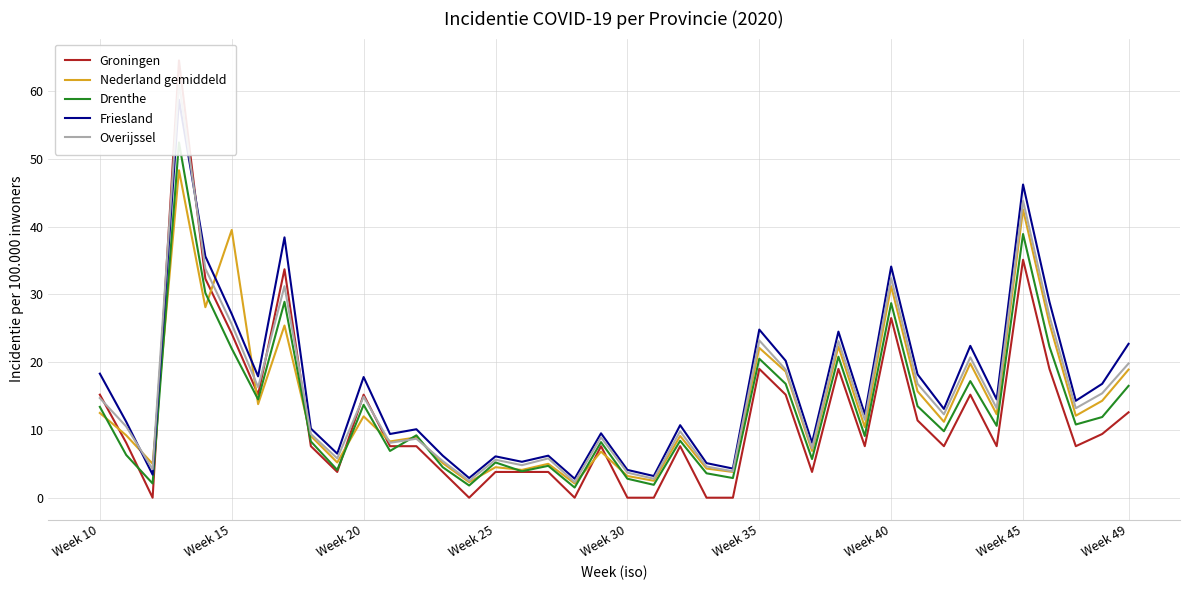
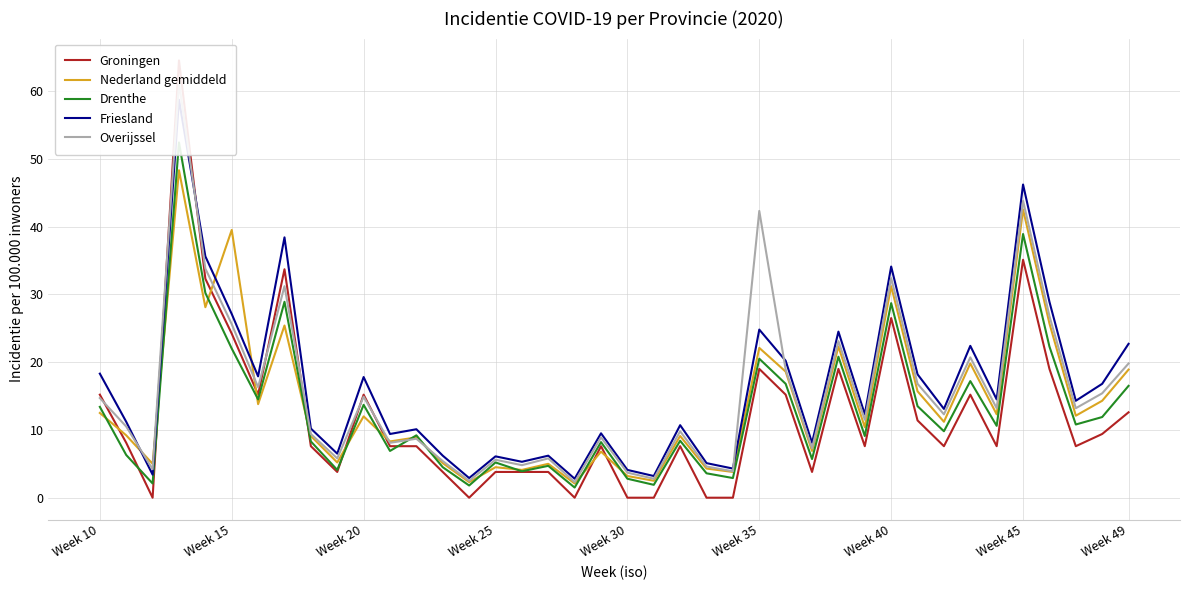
Overijssel, Week 35: 23 -> 42
